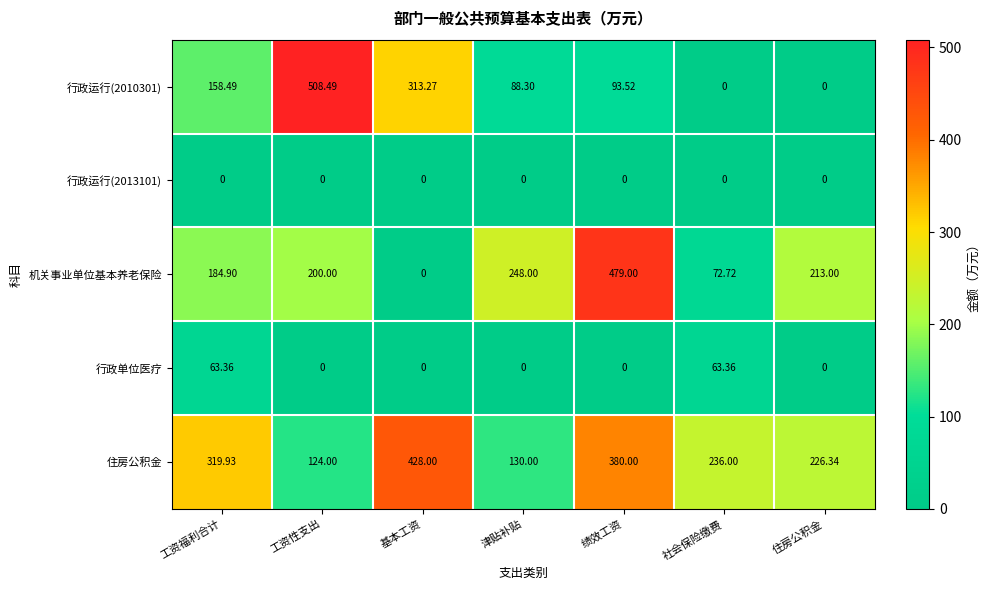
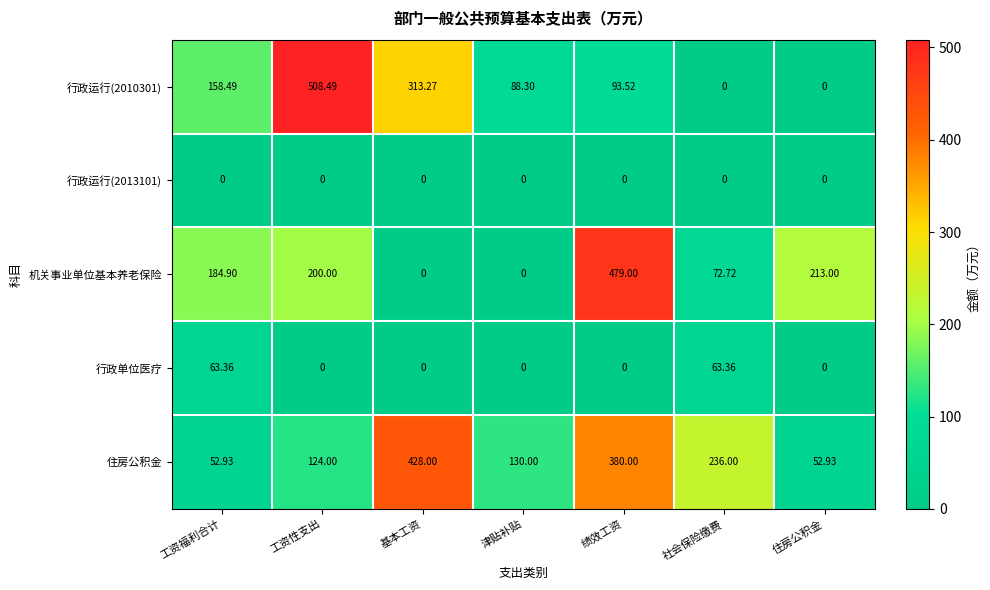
机关事业单位基本养老保险, 津贴补贴: 248.00 -> 0
住房公积金, 工资福利合计: 319.93 -> 52.93
住房公积金, 住房公积金: 226.34 -> 52.93
